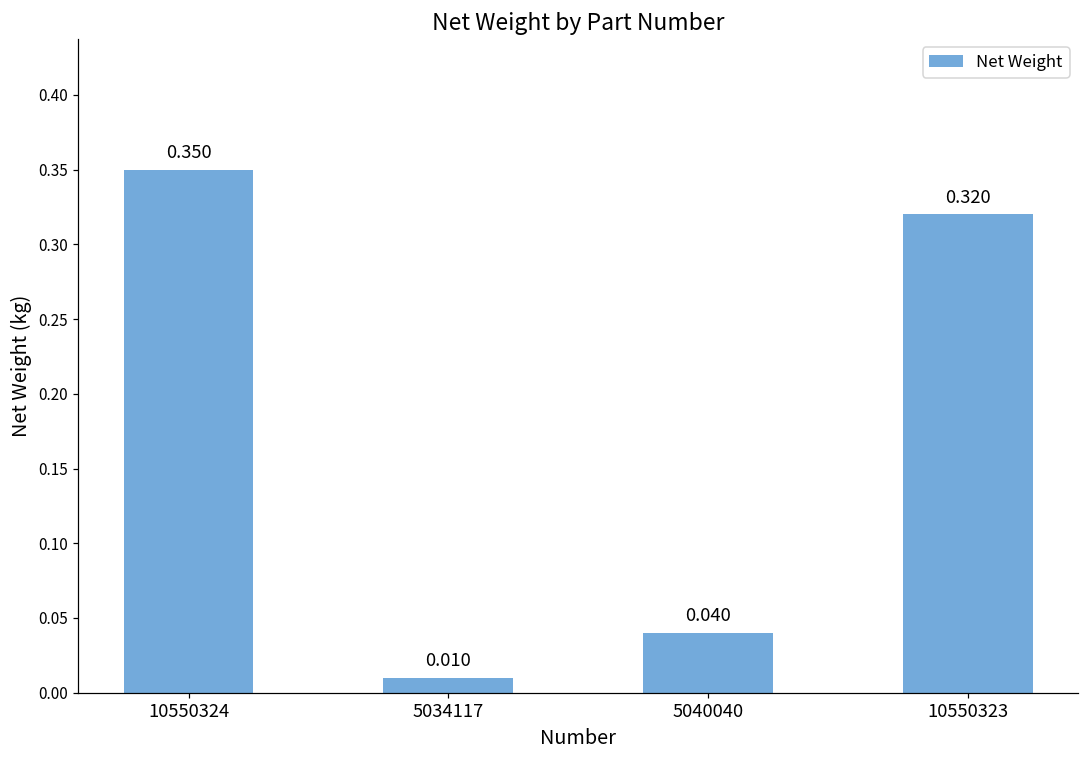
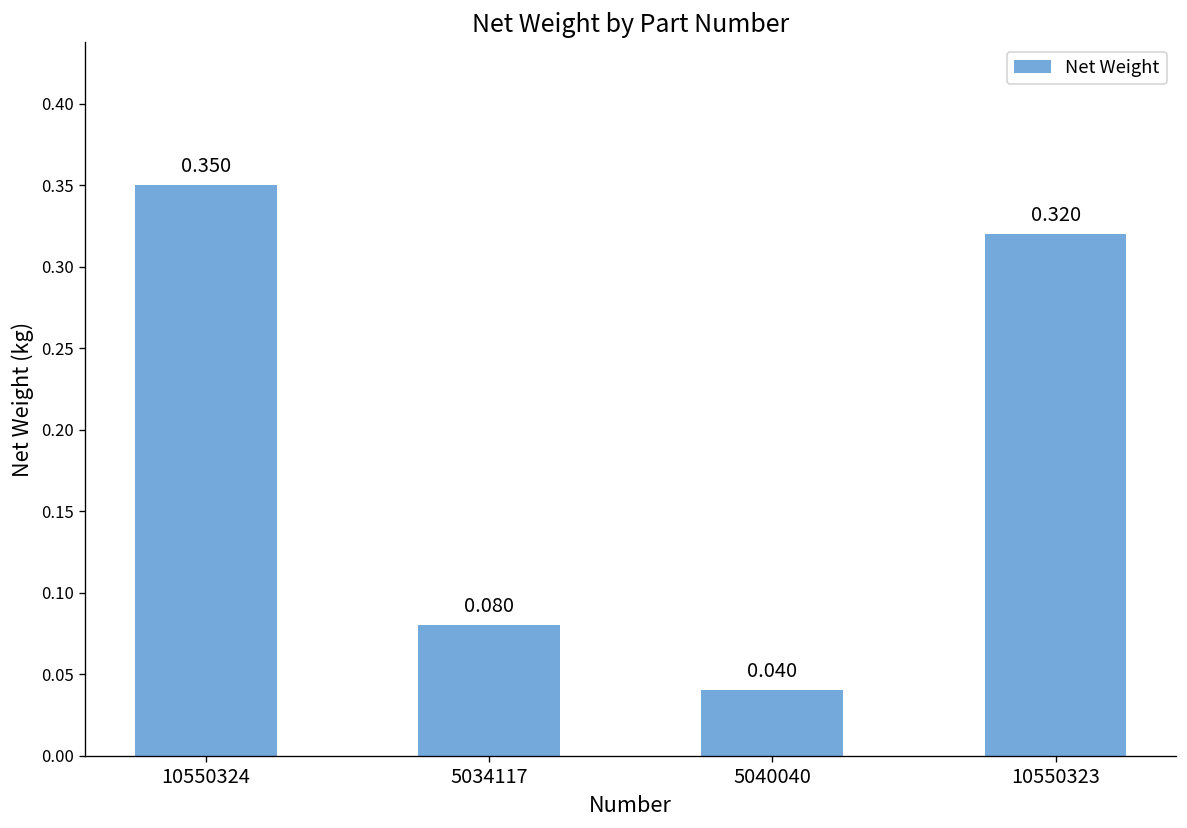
5034117: 0.010 -> 0.080
